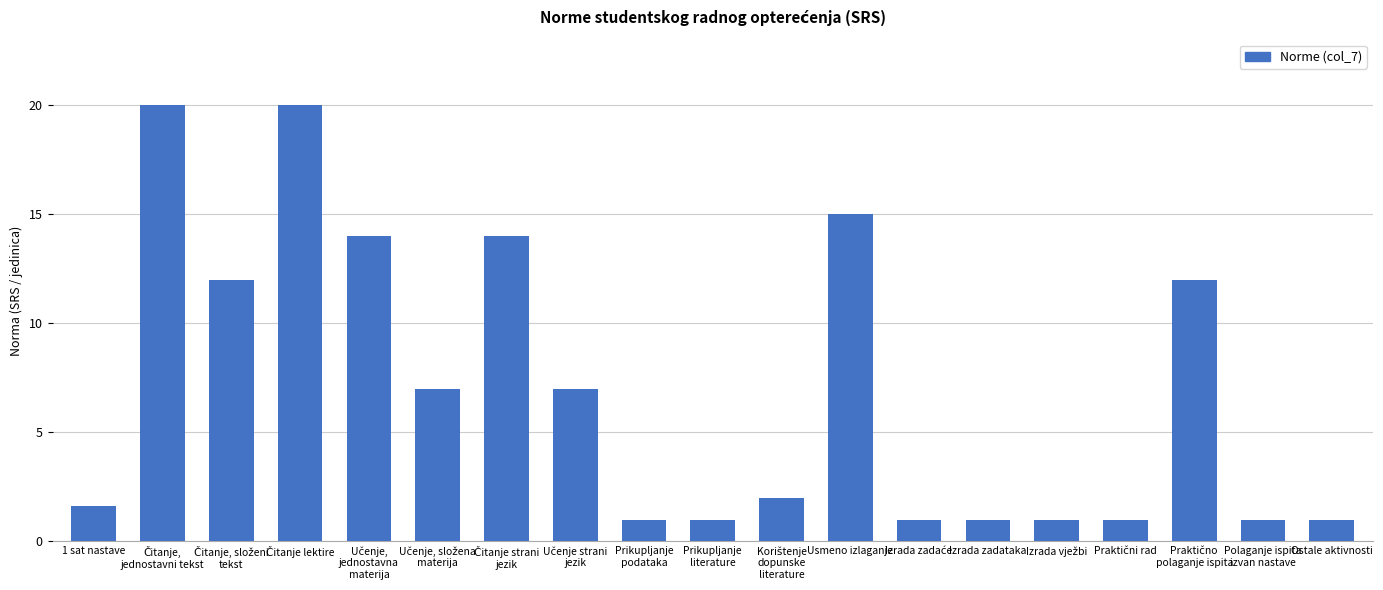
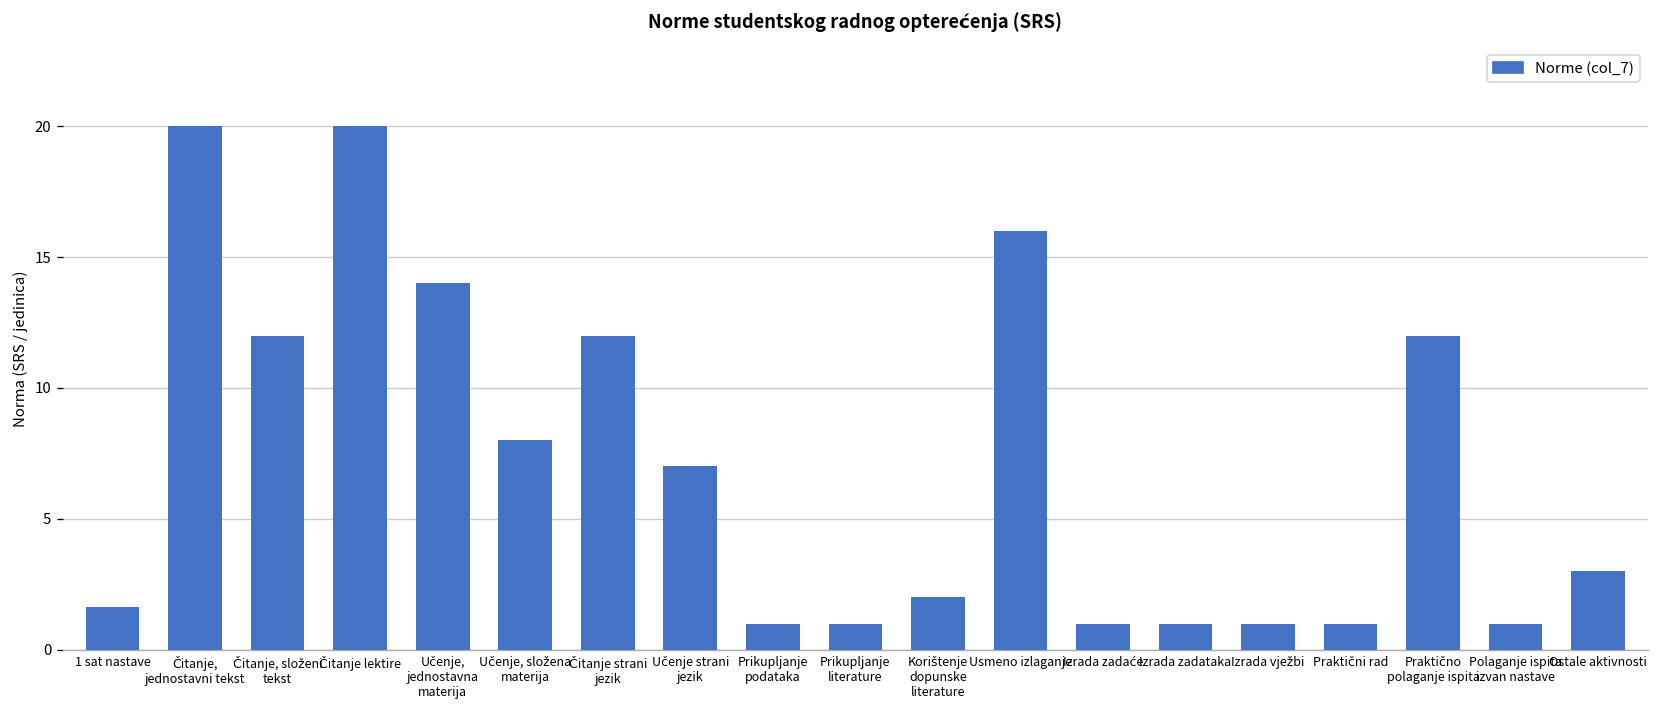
Učenje, složena materija: 7 -> 8
Čitanje strani jezik: 14 -> 12
Usmeno izlaganje: 15 -> 16
Ostale aktivnosti: 1 -> 3
